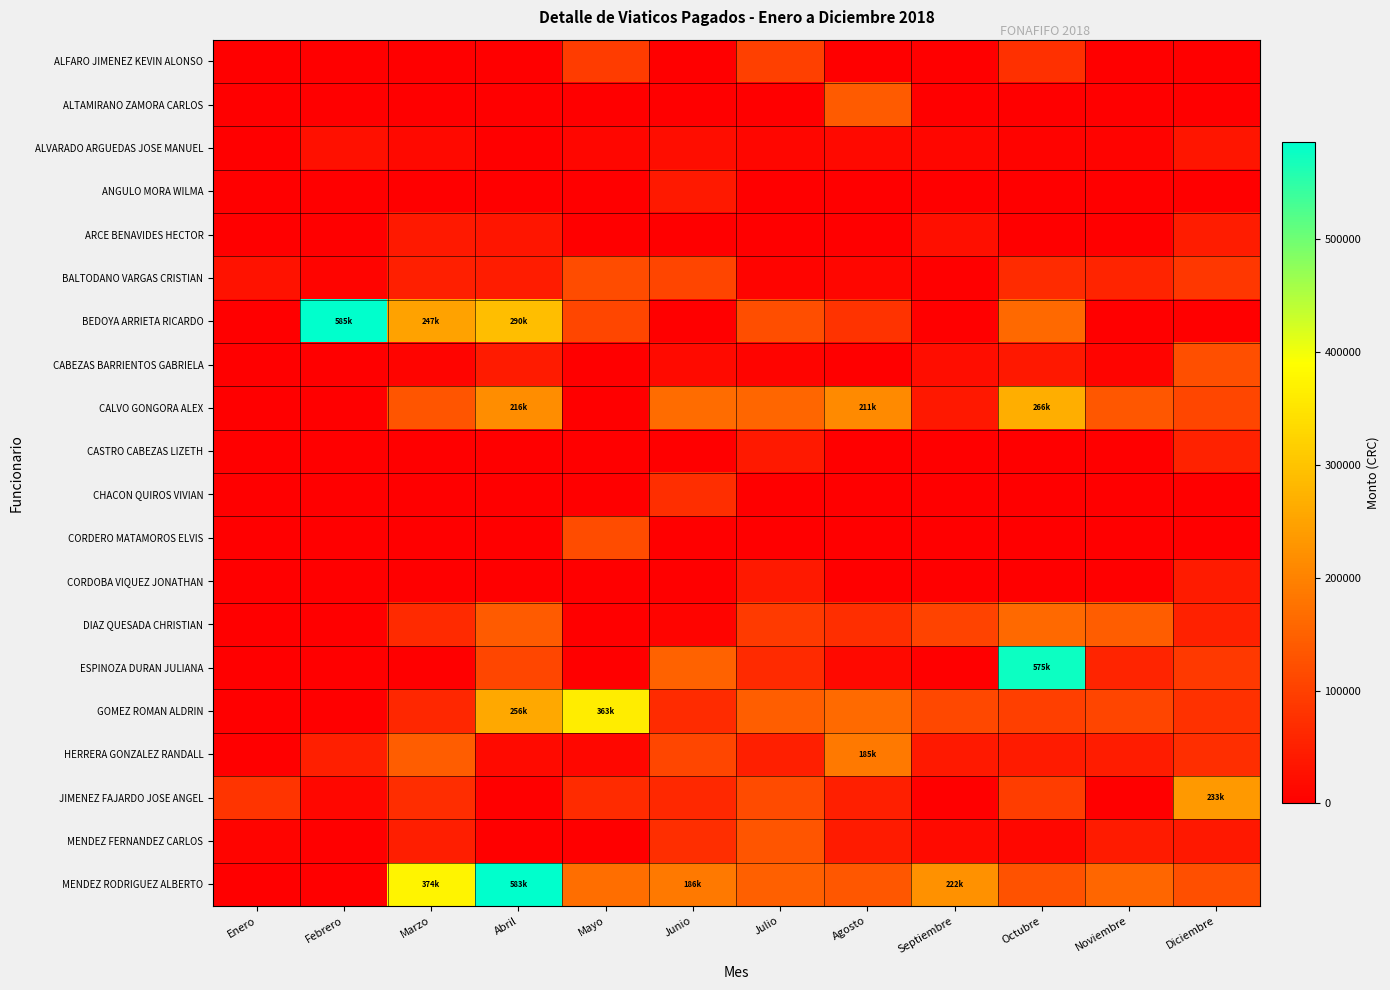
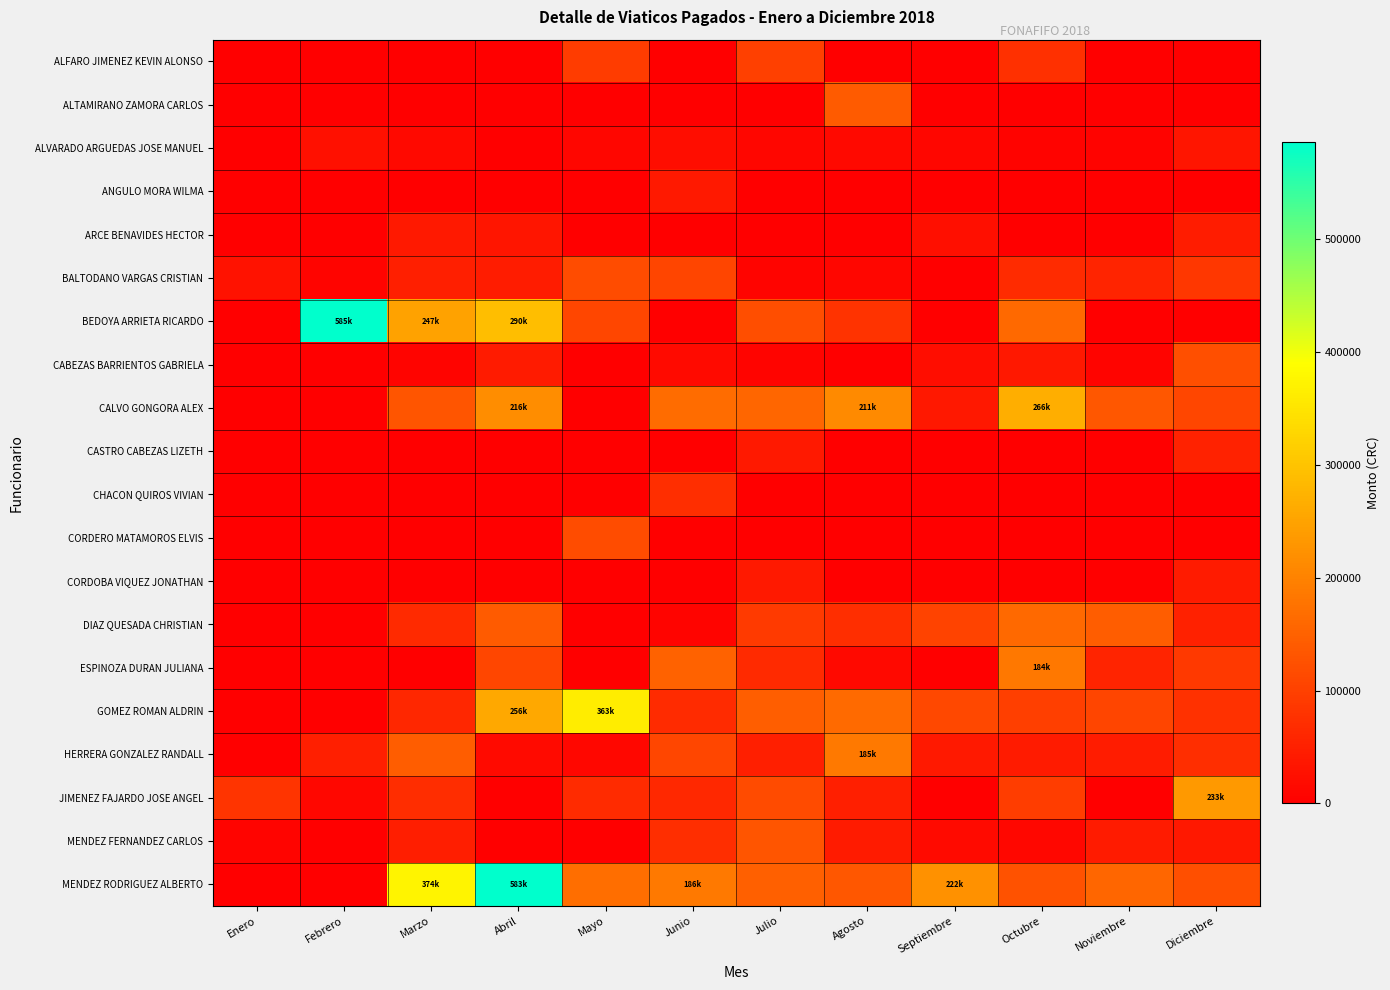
ESPINOZA DURAN JULIANA, Octubre: 575k -> 184k
